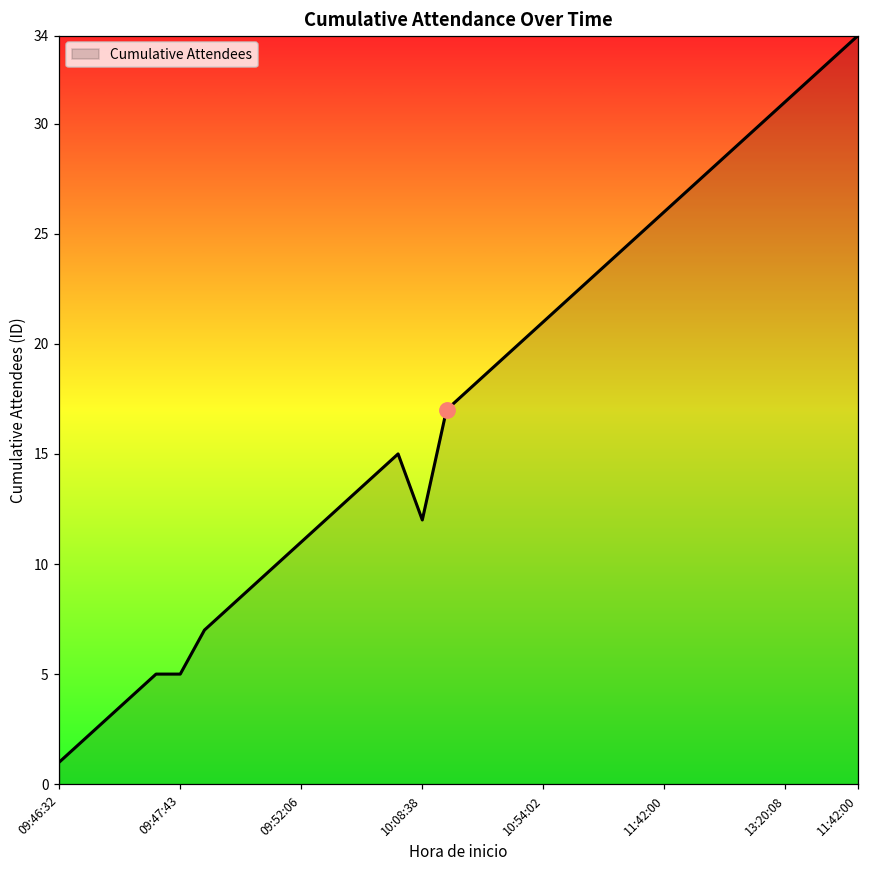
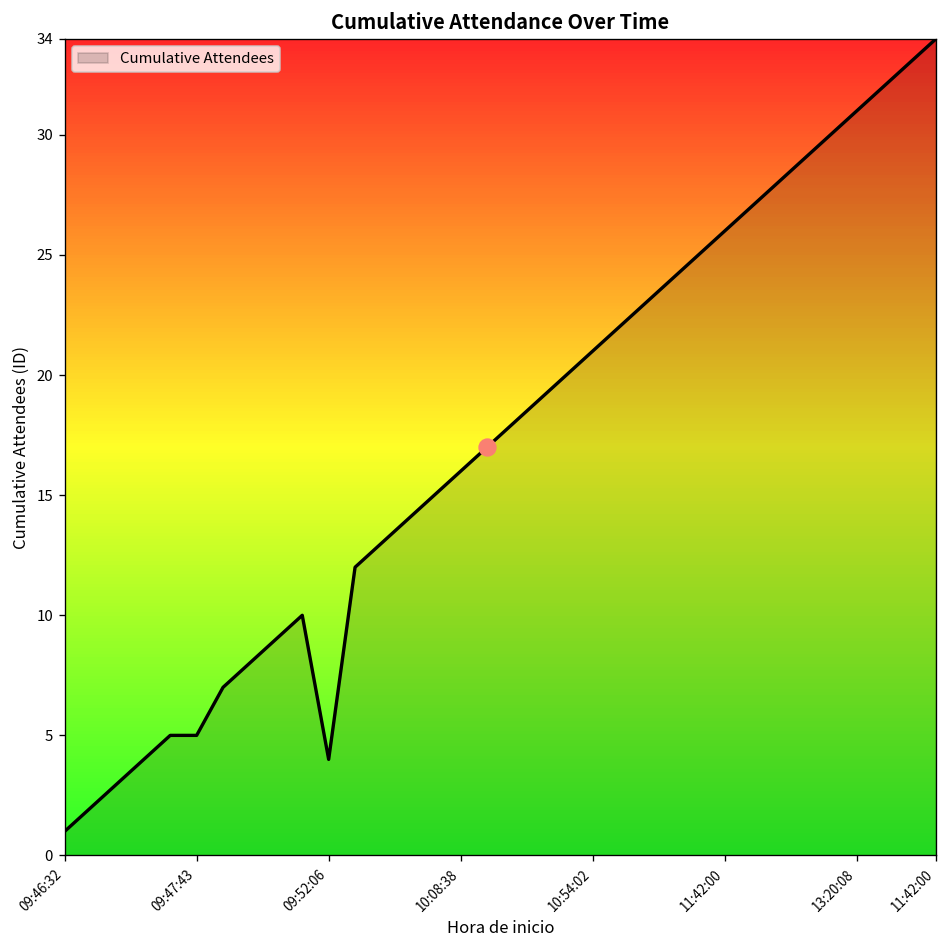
Cumulative Attendees, 09:52:06: 11 -> 4
Cumulative Attendees, 10:08:38: 12 -> 16
